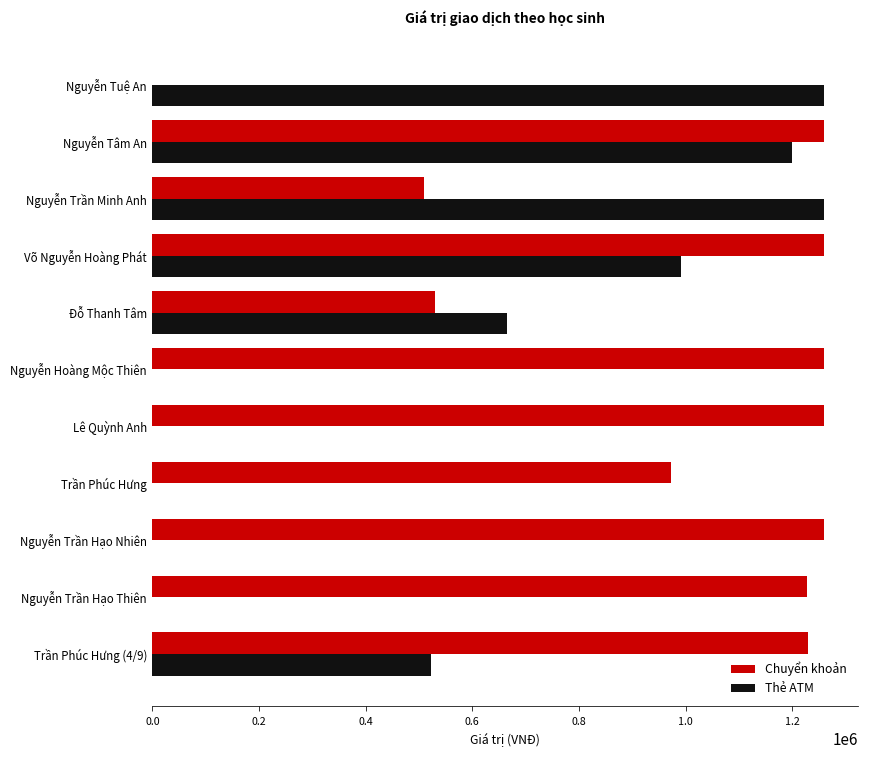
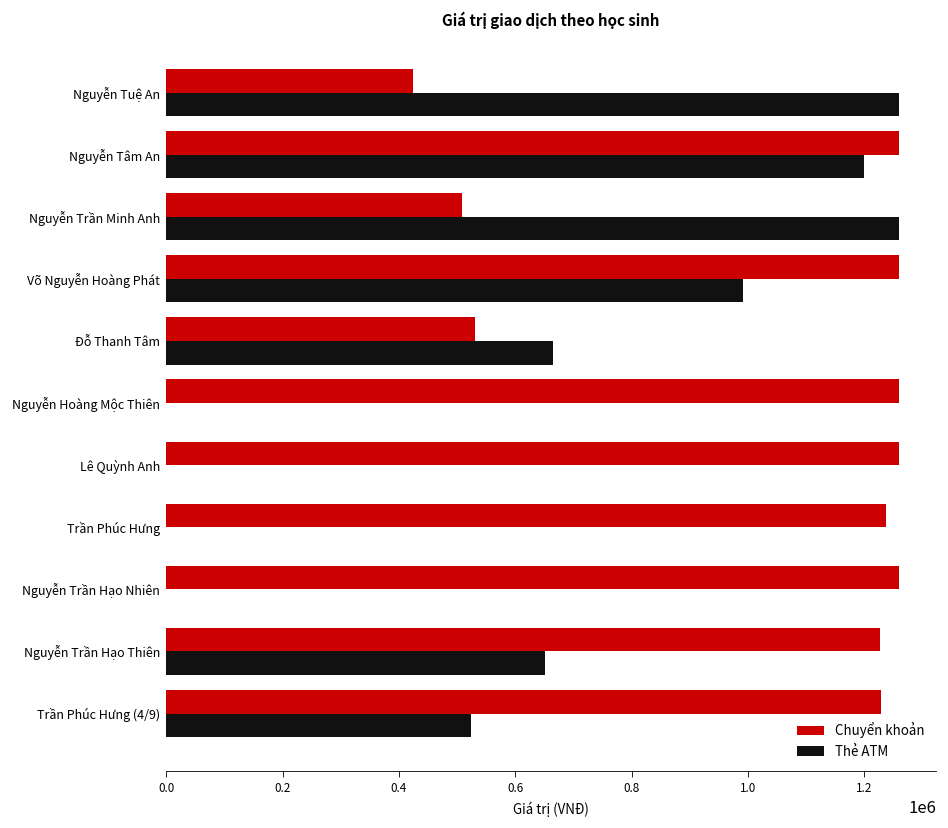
Chuyển khoản, Nguyễn Tuệ An: 0 -> 420000
Chuyển khoản, Trần Phúc Hưng: 970000 -> 1240000
Thẻ ATM, Nguyễn Trần Hạo Thiên: 0 -> 650000
